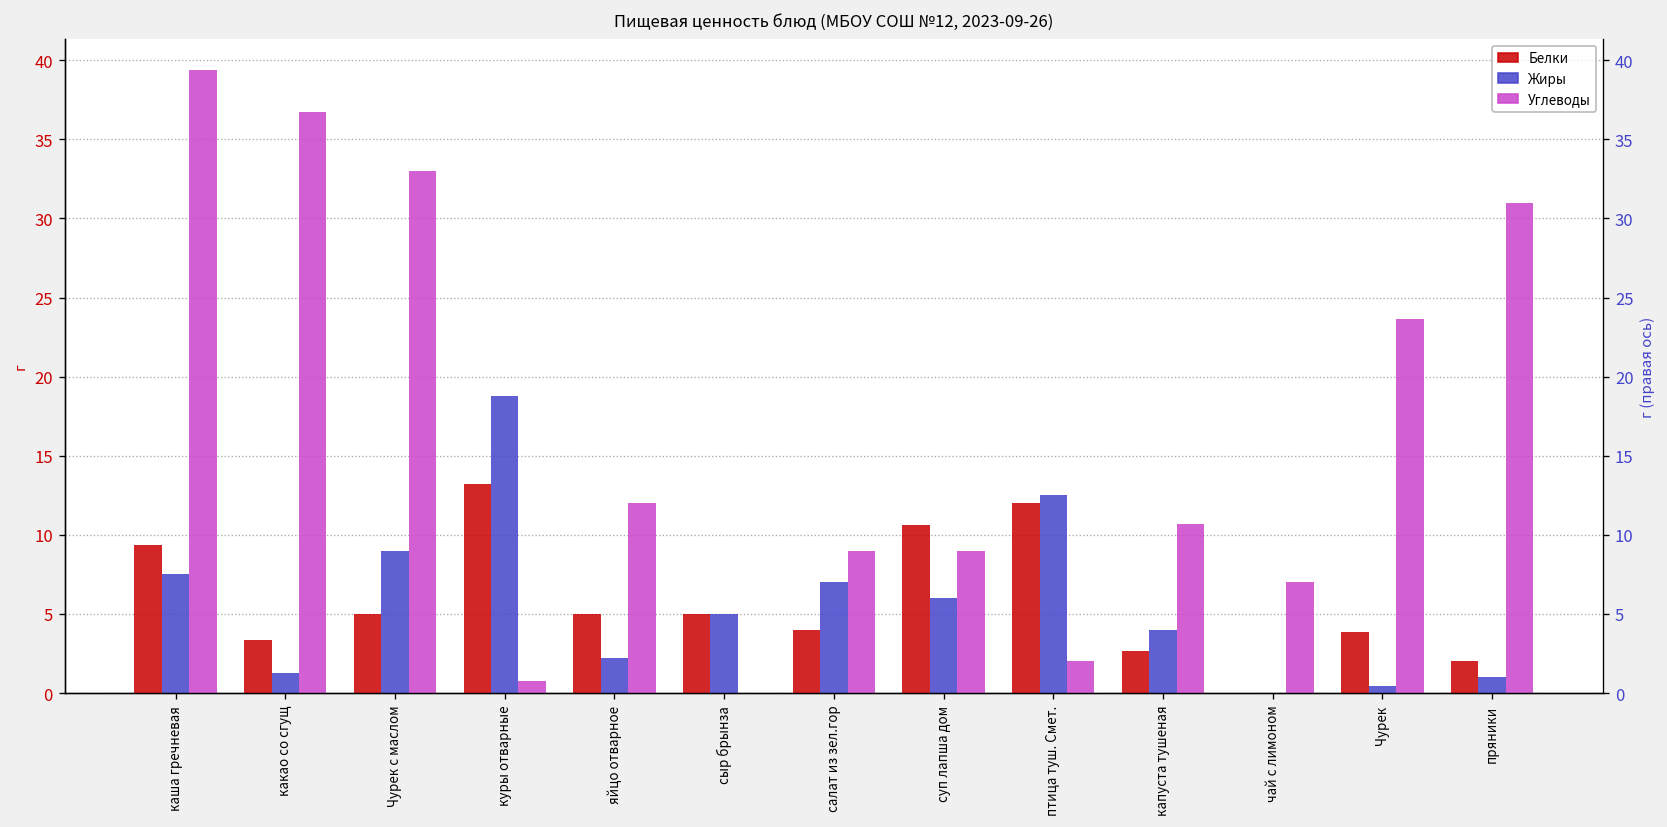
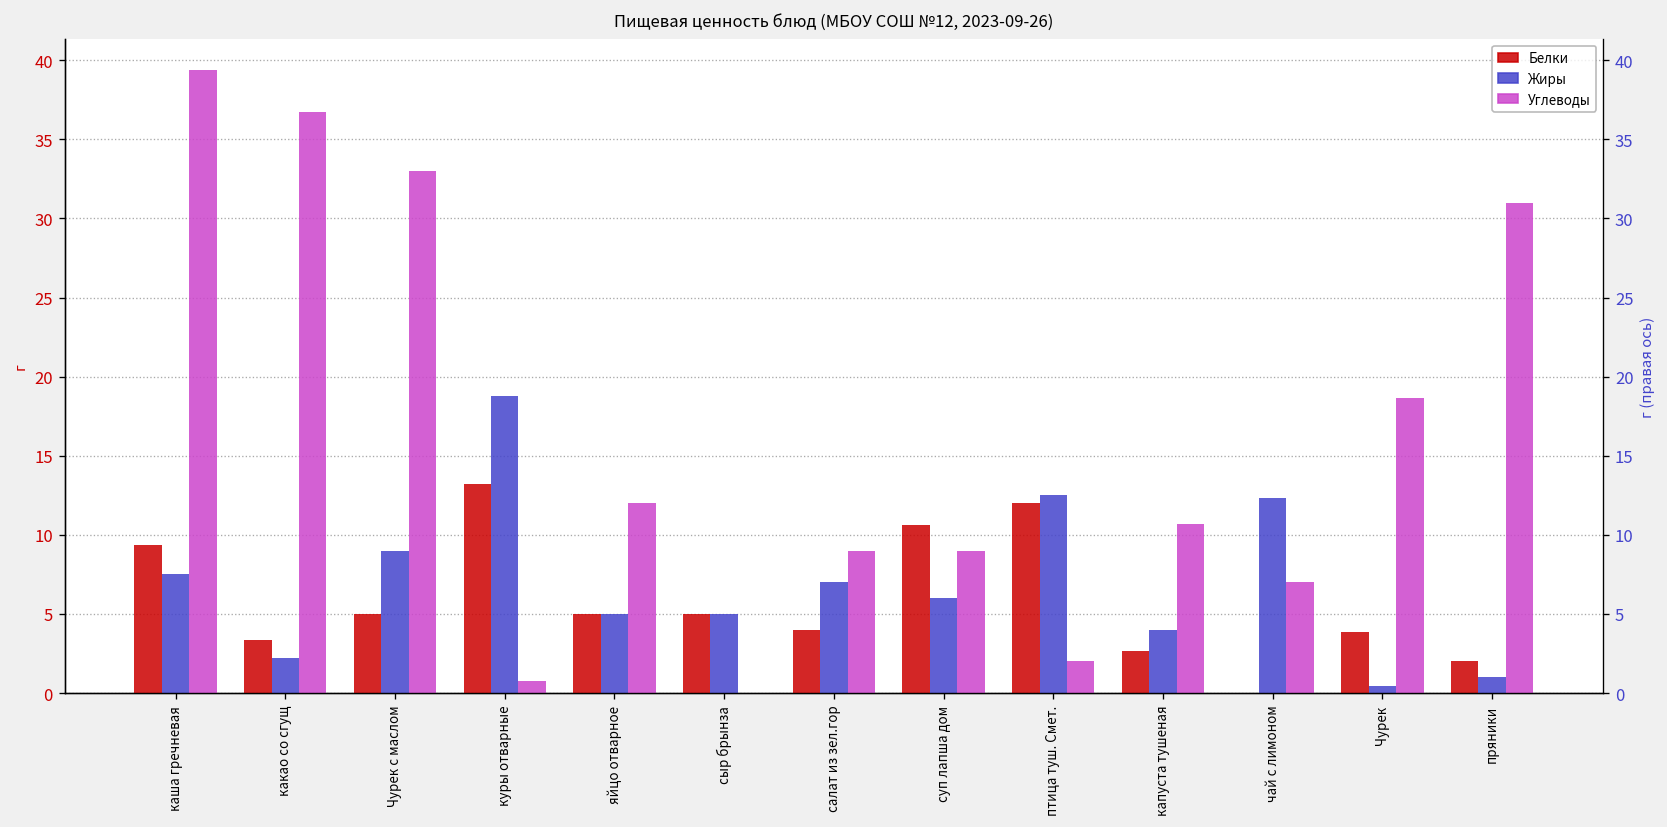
Жиры, какао со сгущ: 1.3 -> 2.2
Жиры, яйцо отварное: 2.2 -> 5.0
Жиры, чай с лимоном: 0.0 -> 12.3
Углеводы, Чурек: 23.7 -> 18.6
